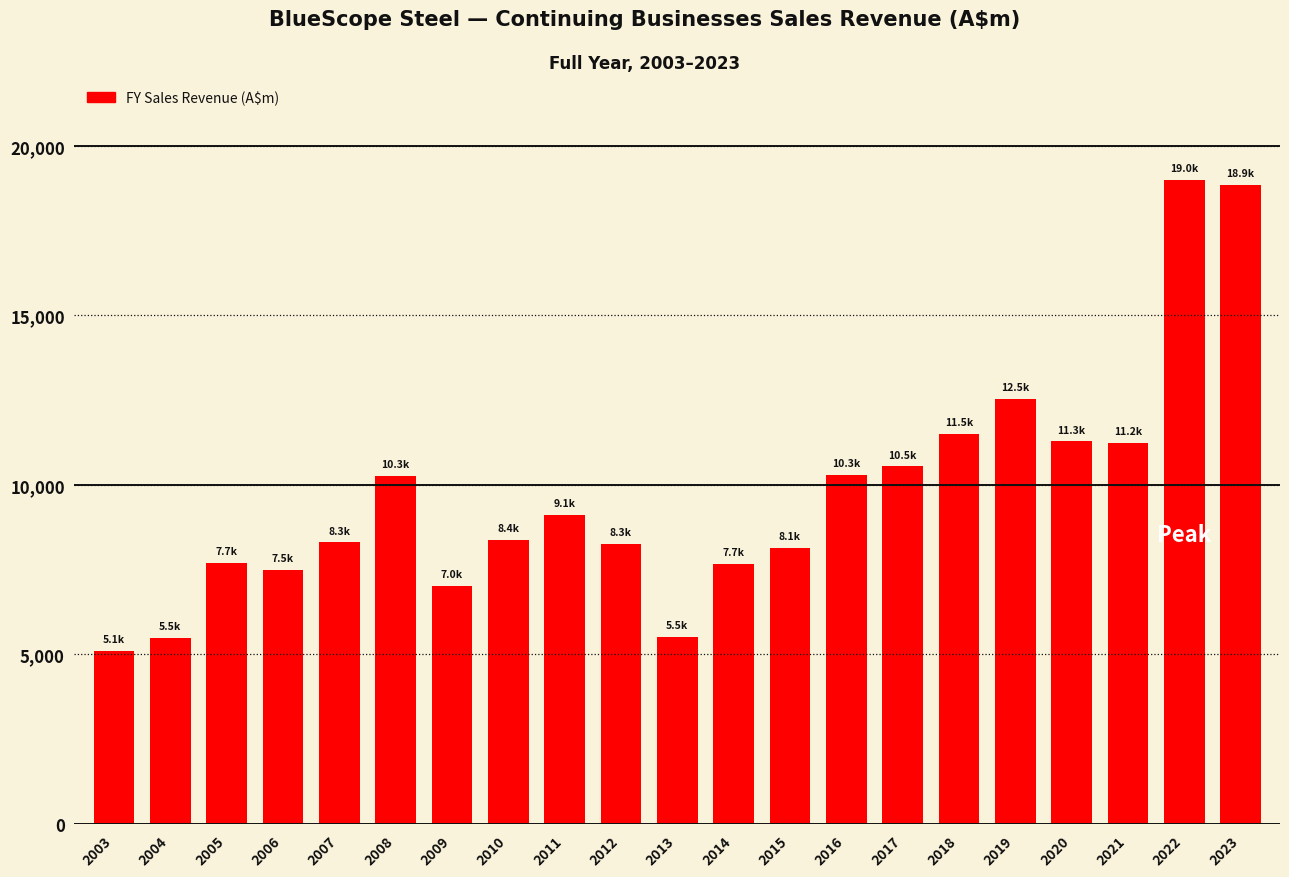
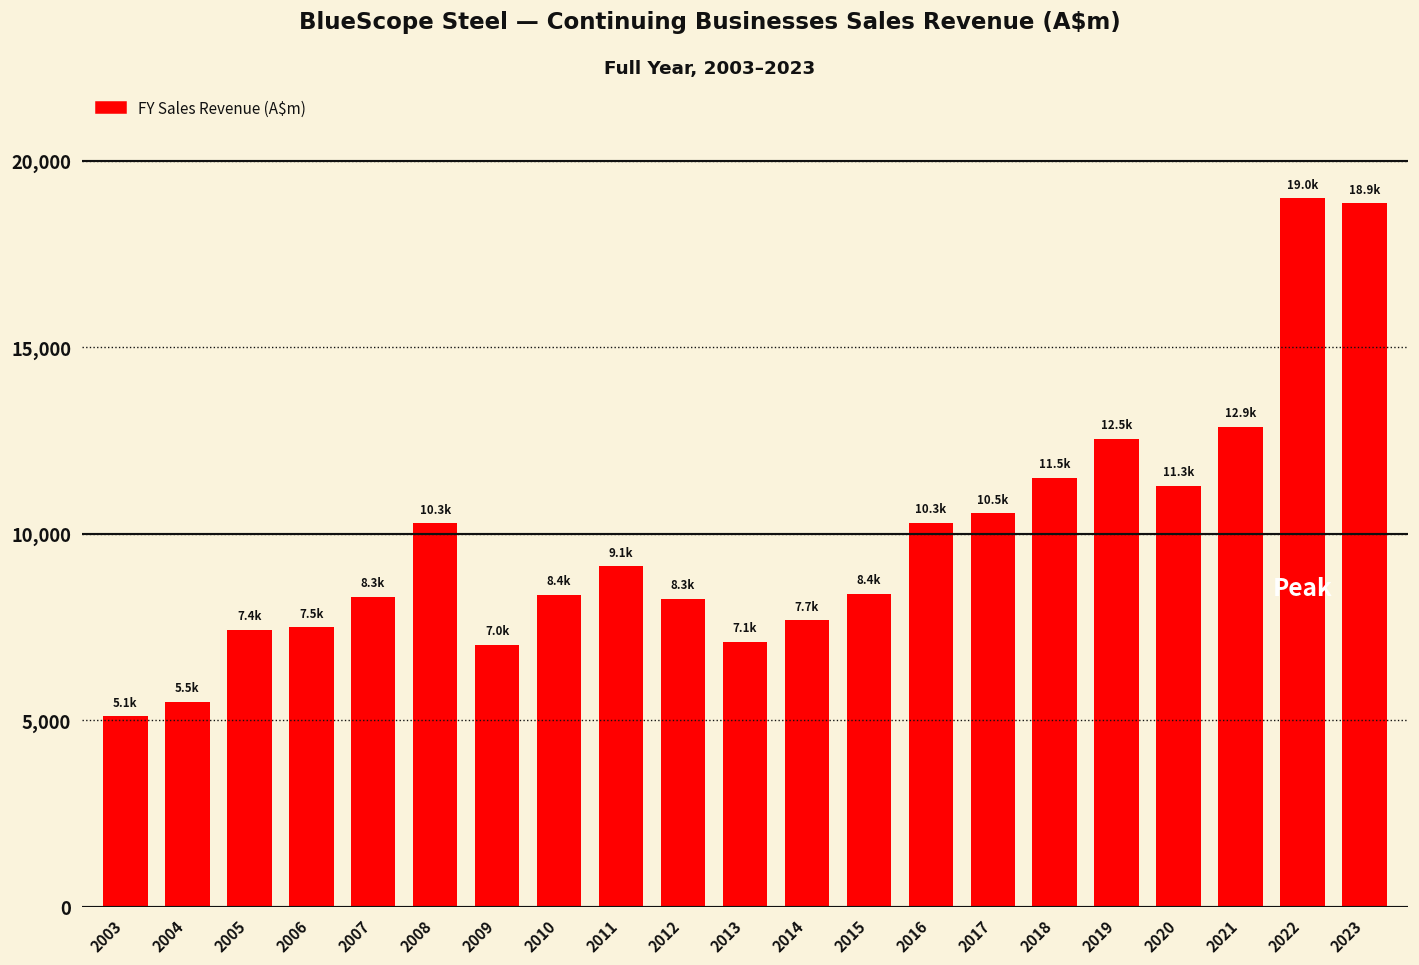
2005: 7.7k -> 7.4k
2013: 5.5k -> 7.1k
2015: 8.1k -> 8.4k
2021: 11.2k -> 12.9k
